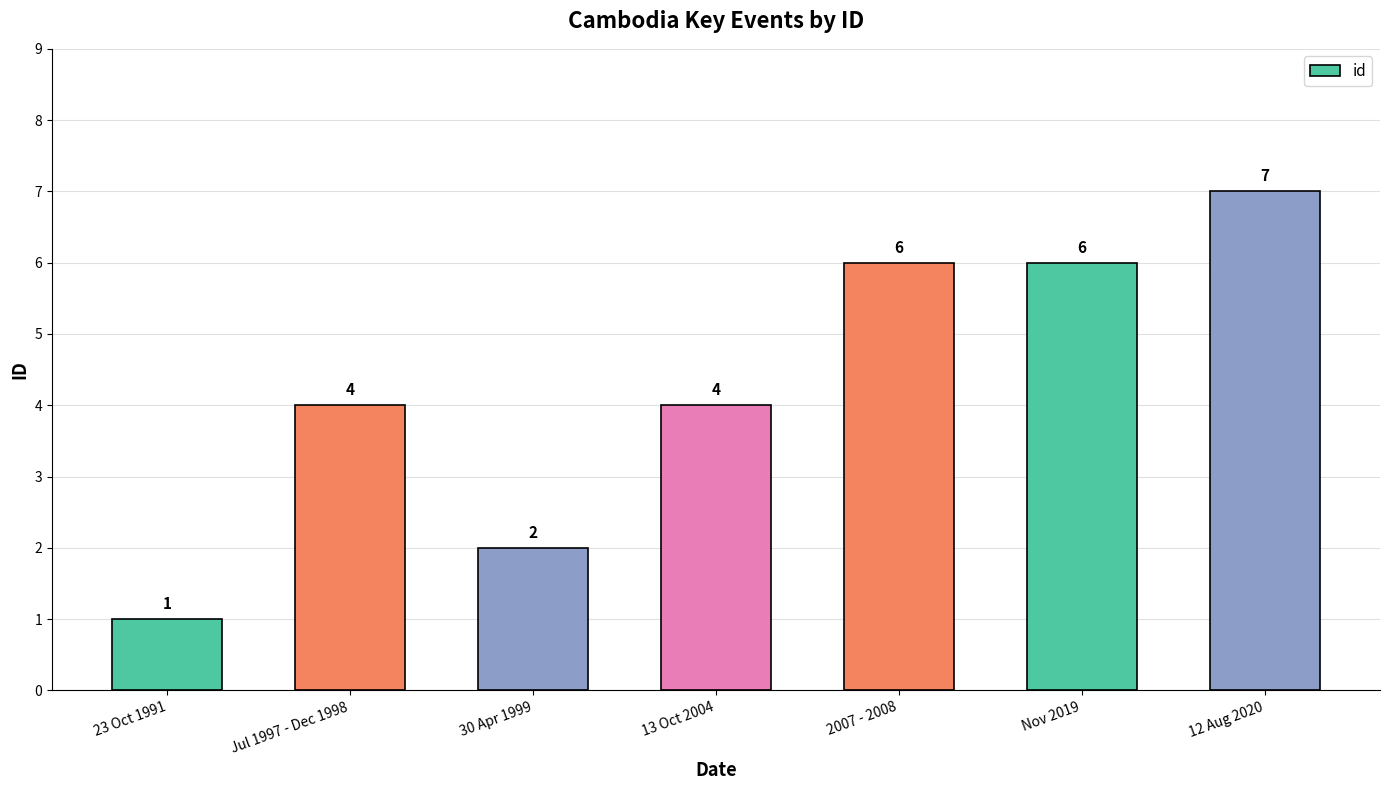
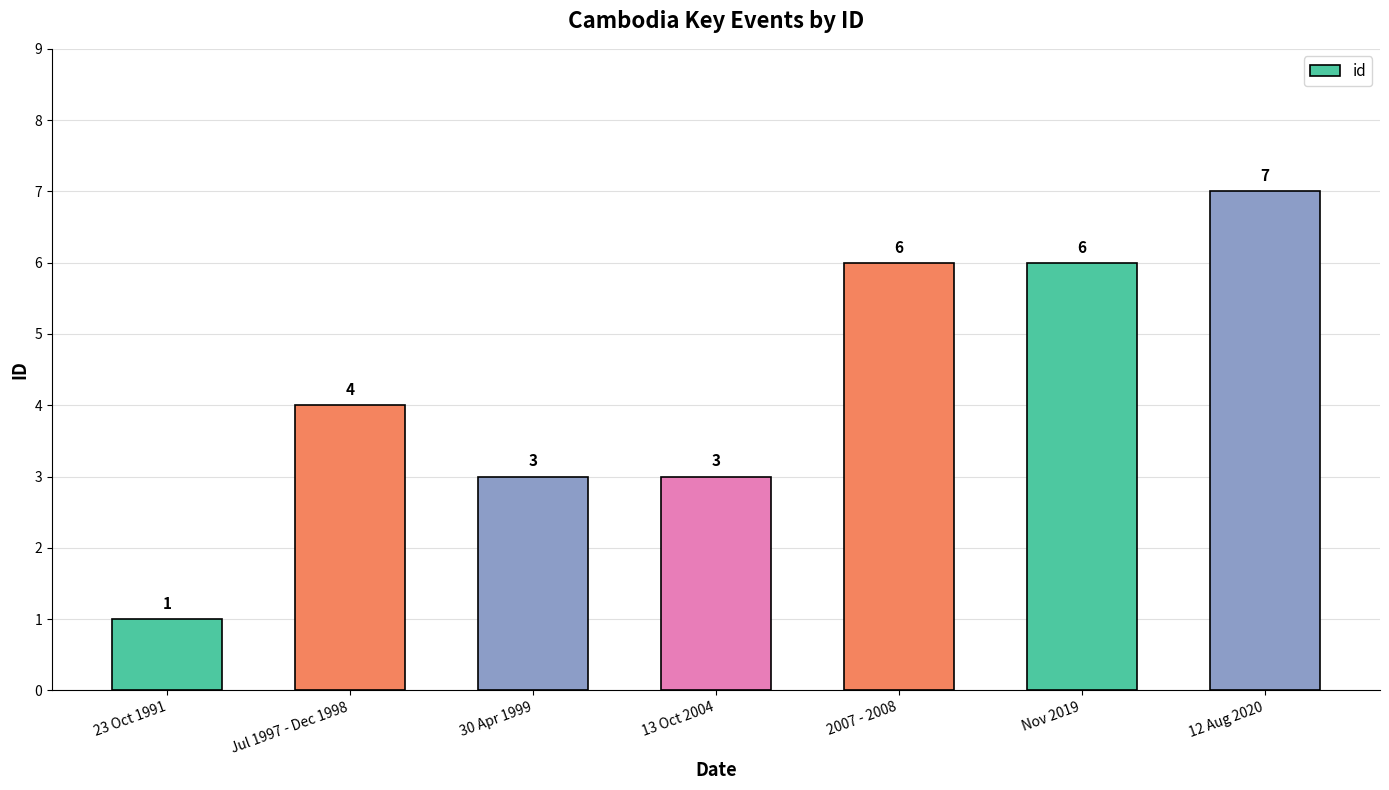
30 Apr 1999: 2 -> 3
13 Oct 2004: 4 -> 3
